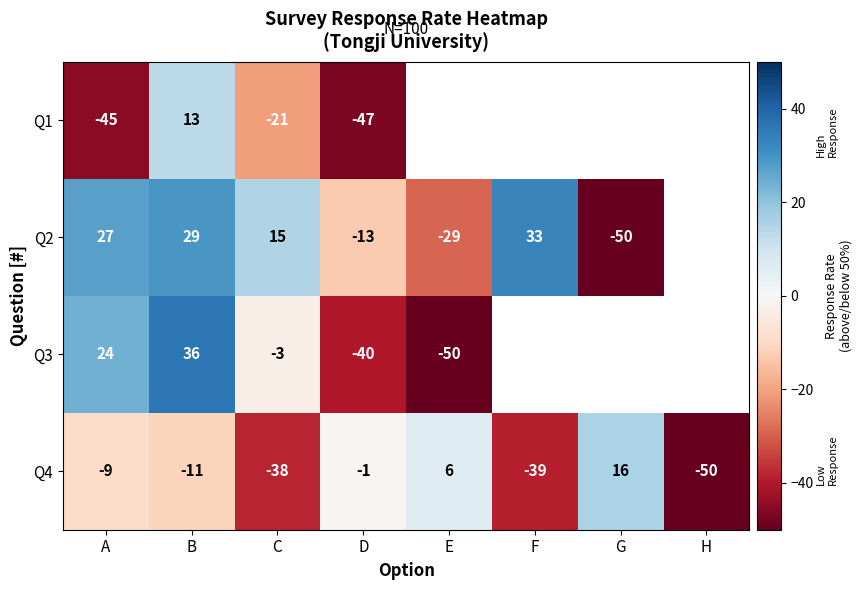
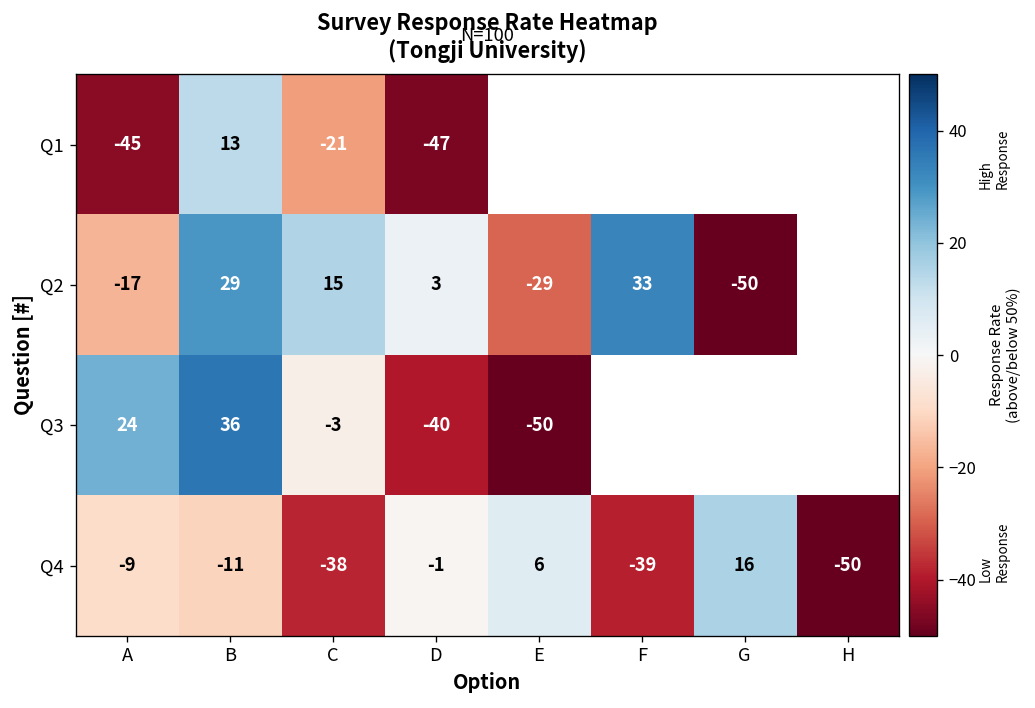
Q2, A: 27 -> -17
Q2, D: -13 -> 3
